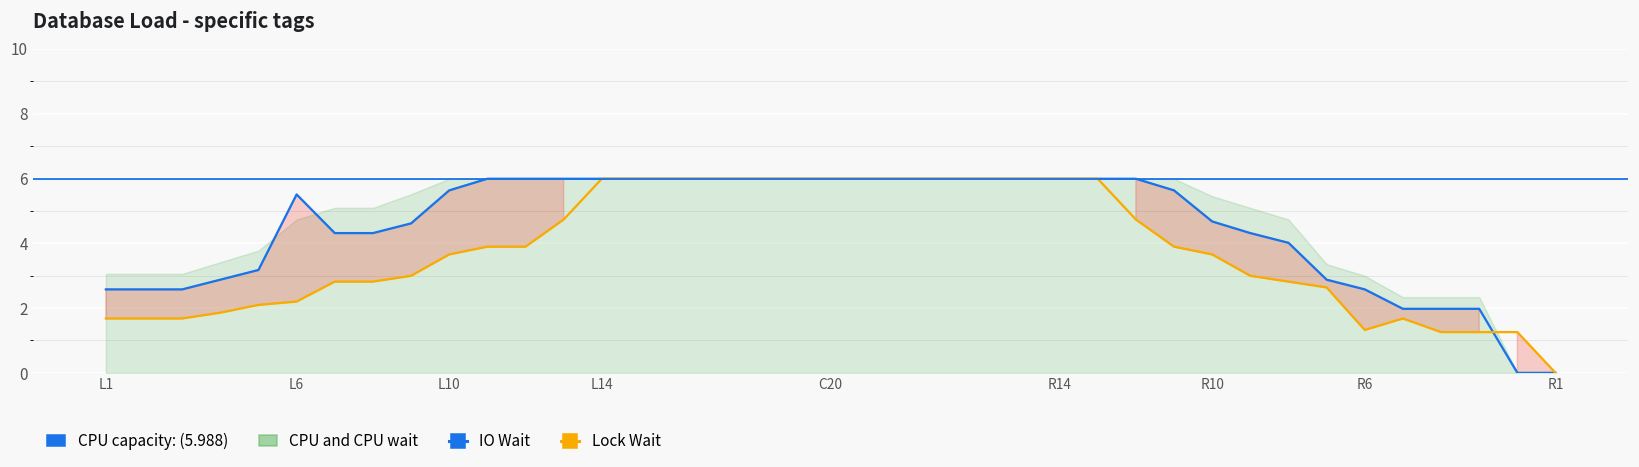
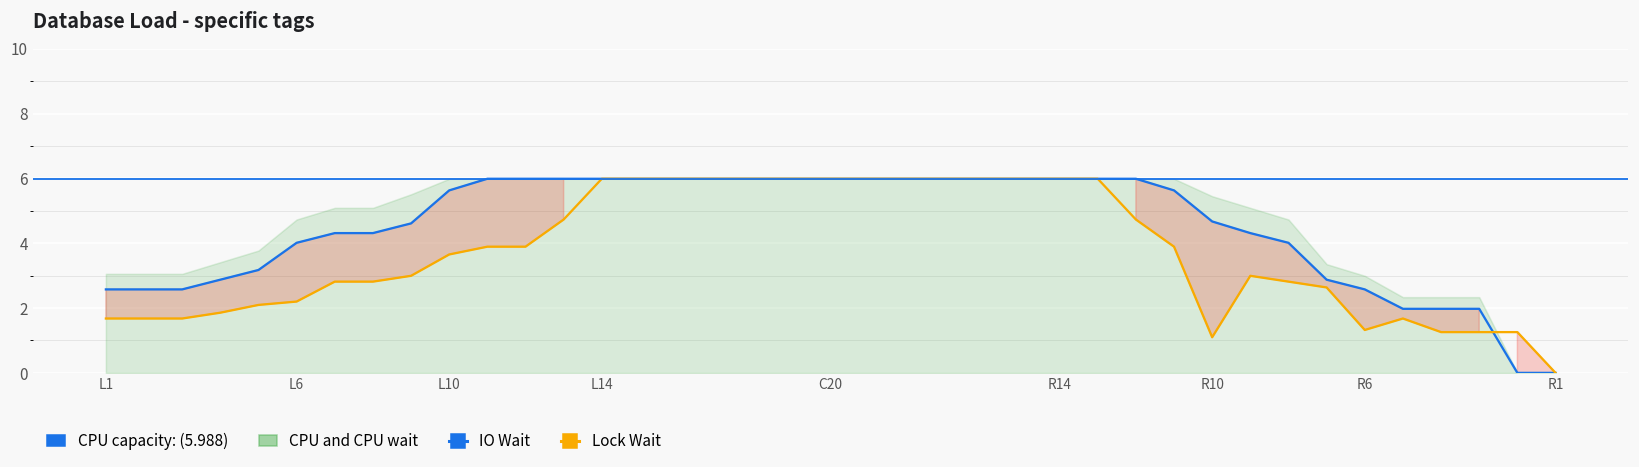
IO Wait, L6: 5.5 -> 4.0
Lock Wait, R10: 3.7 -> 1.1
